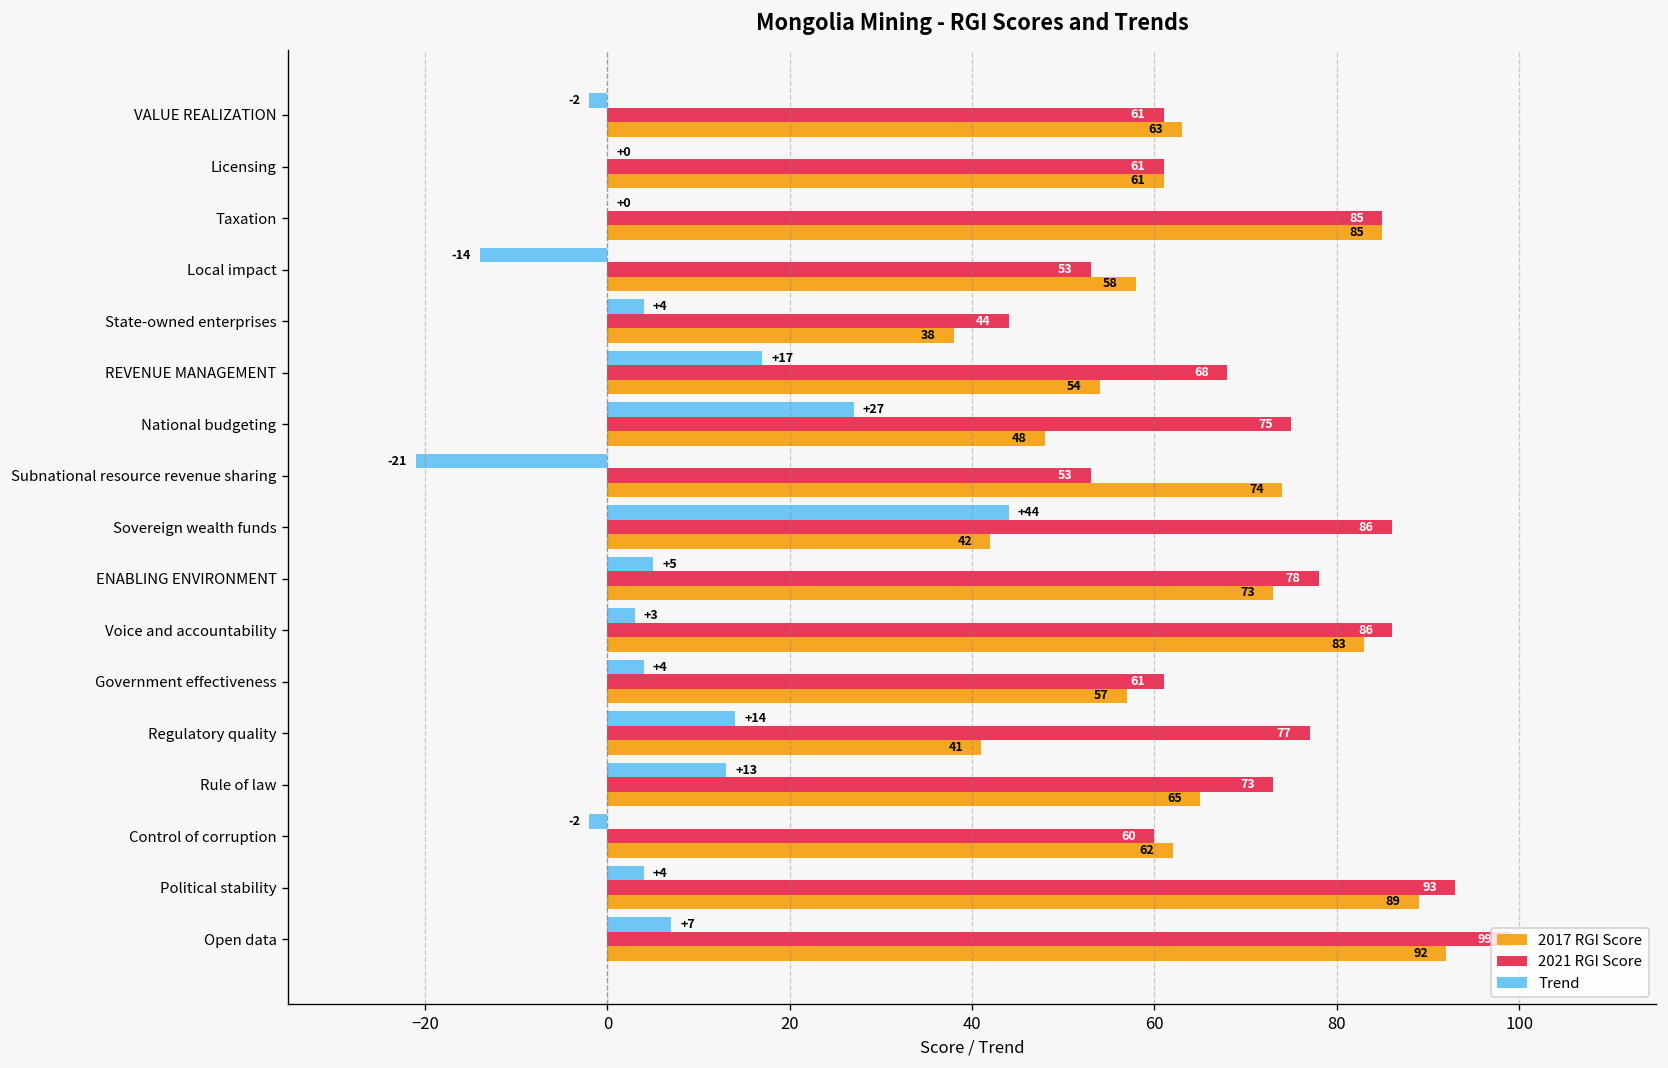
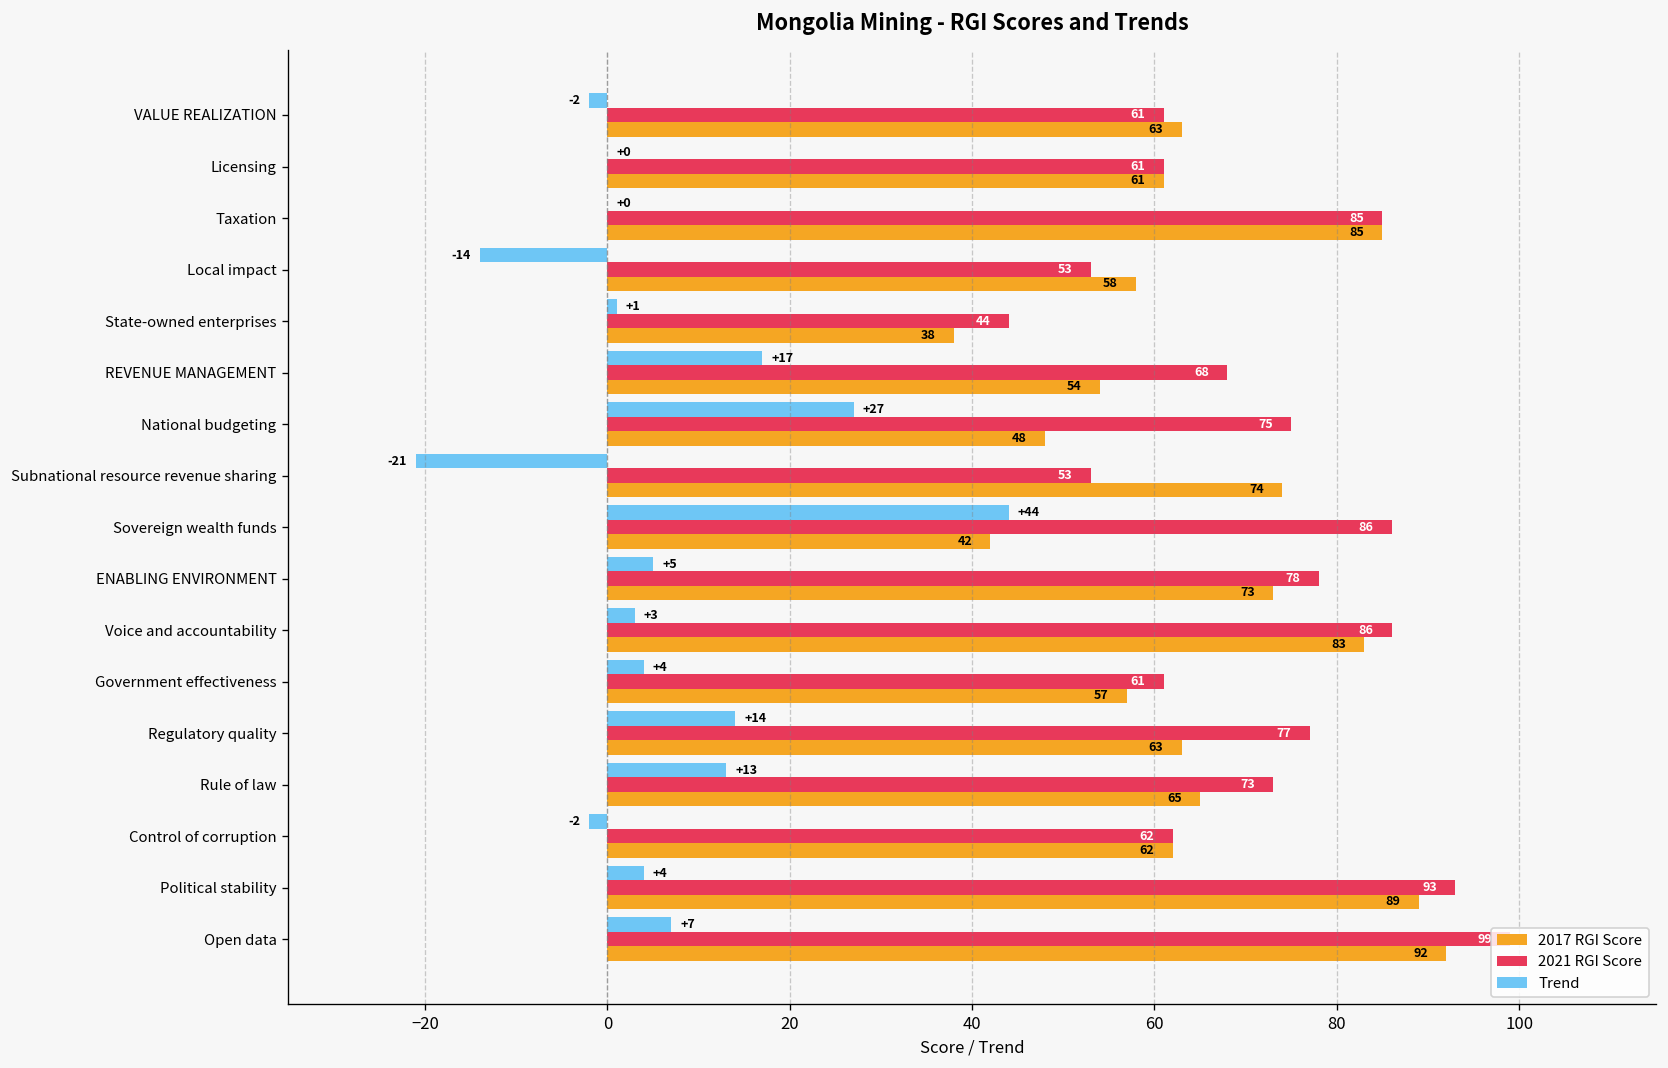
Trend, State-owned enterprises: +4 -> +1
2017 RGI Score, Regulatory quality: 41 -> 63
2021 RGI Score, Control of corruption: 60 -> 62
